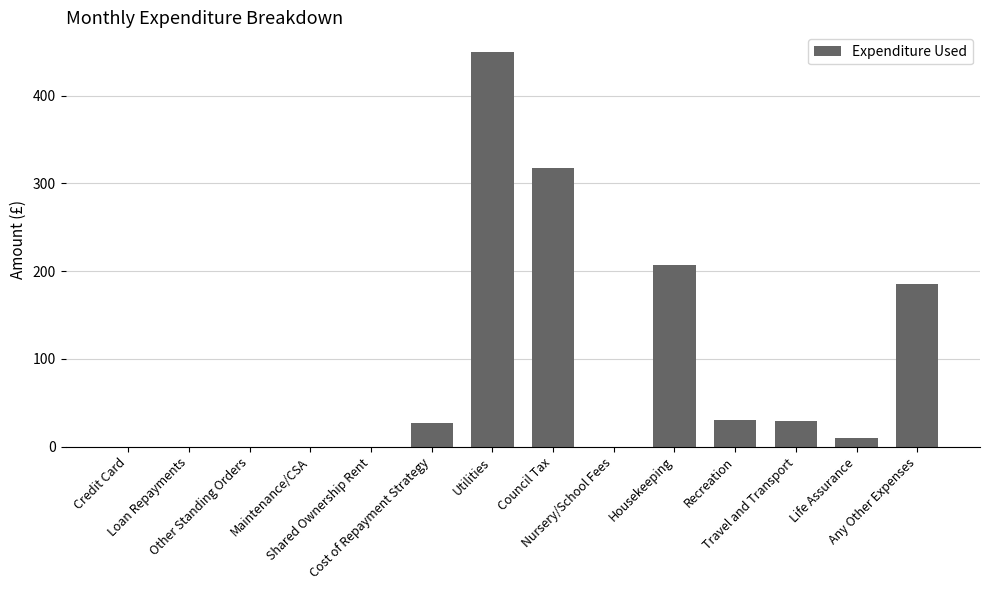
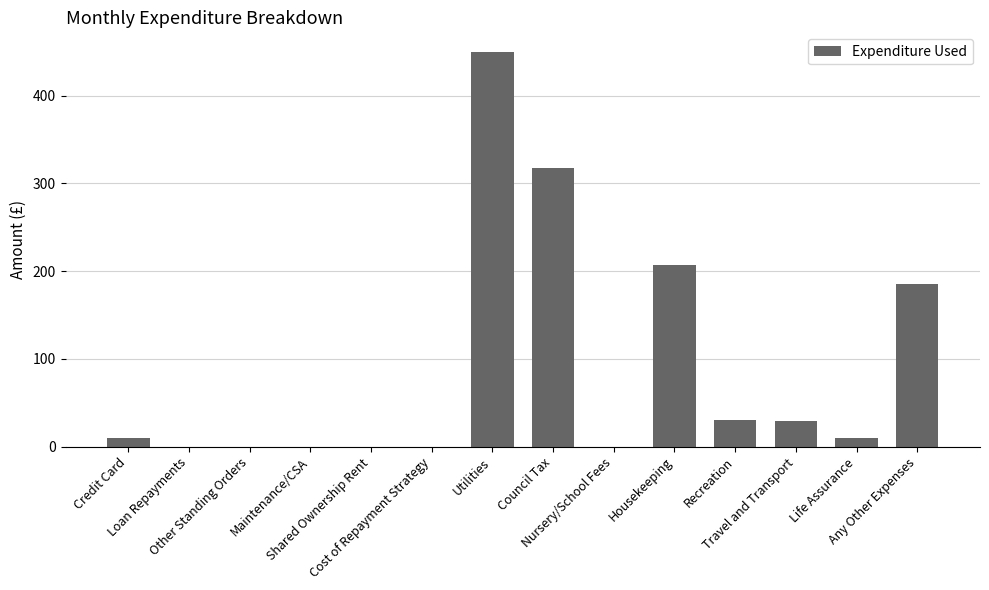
Credit Card: 0 -> 10
Cost of Repayment Strategy: 30 -> 0
